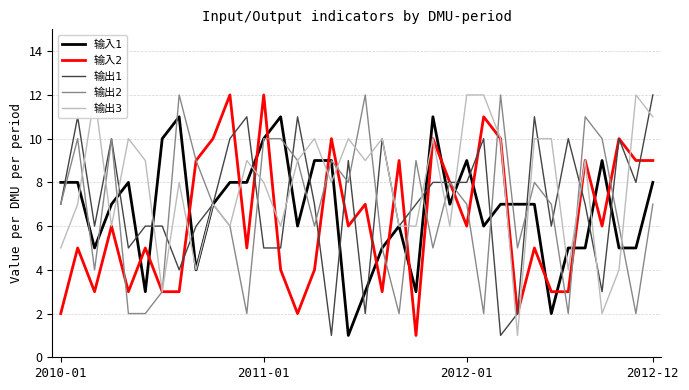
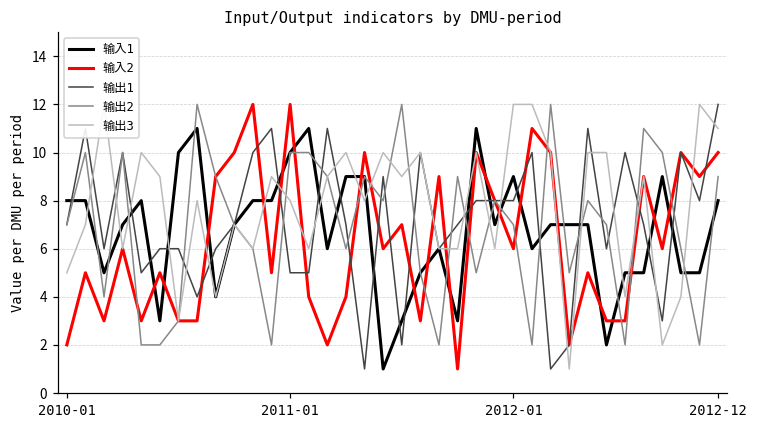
输入2, 2012-12: 9 -> 10
输出2, 2012-12: 7 -> 9
